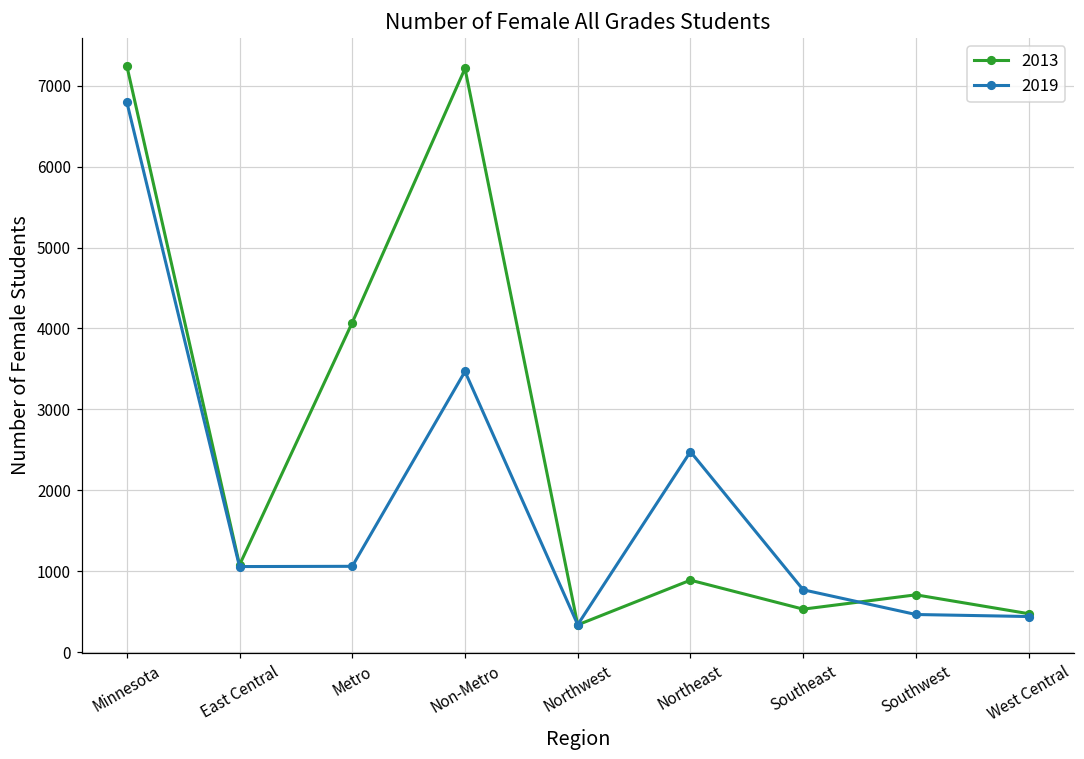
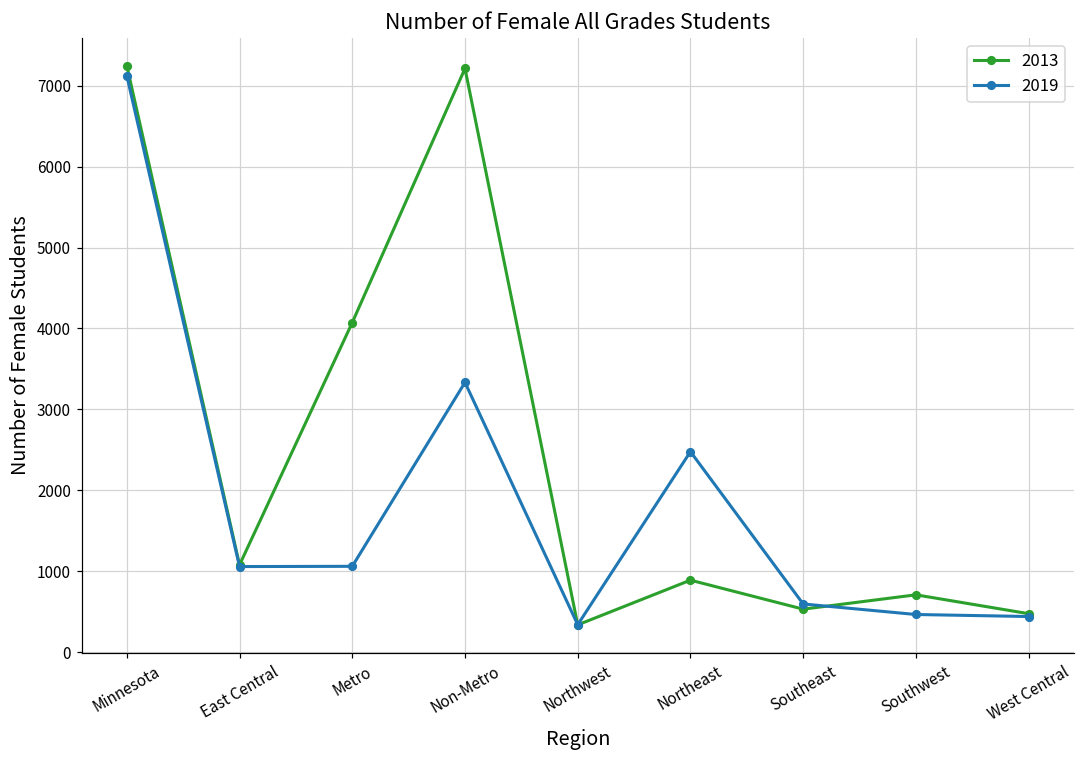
2019, Minnesota: 6800 -> 7100
2019, Non-Metro: 3500 -> 3300
2019, Southeast: 800 -> 600
